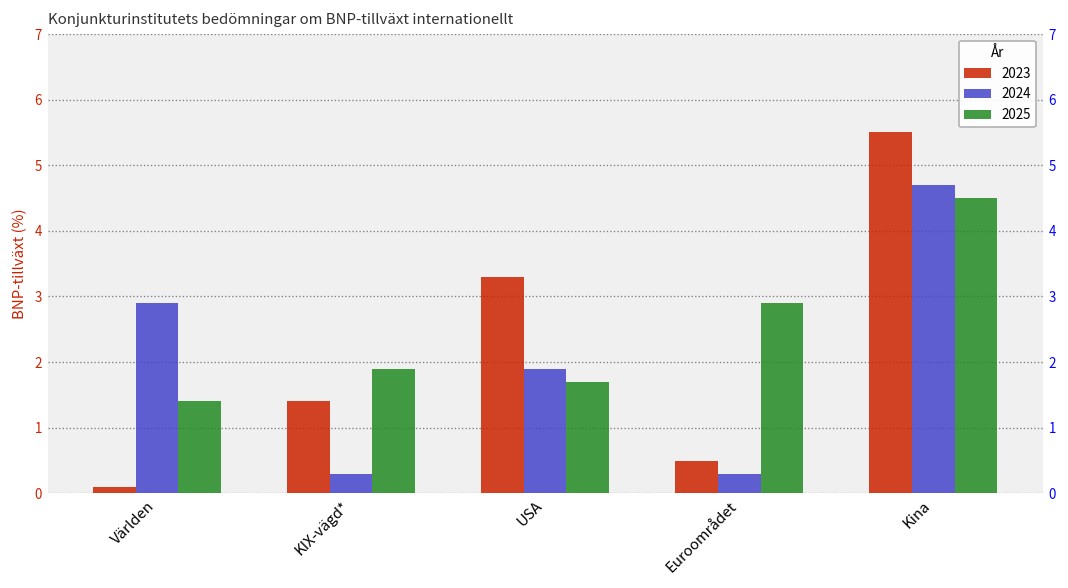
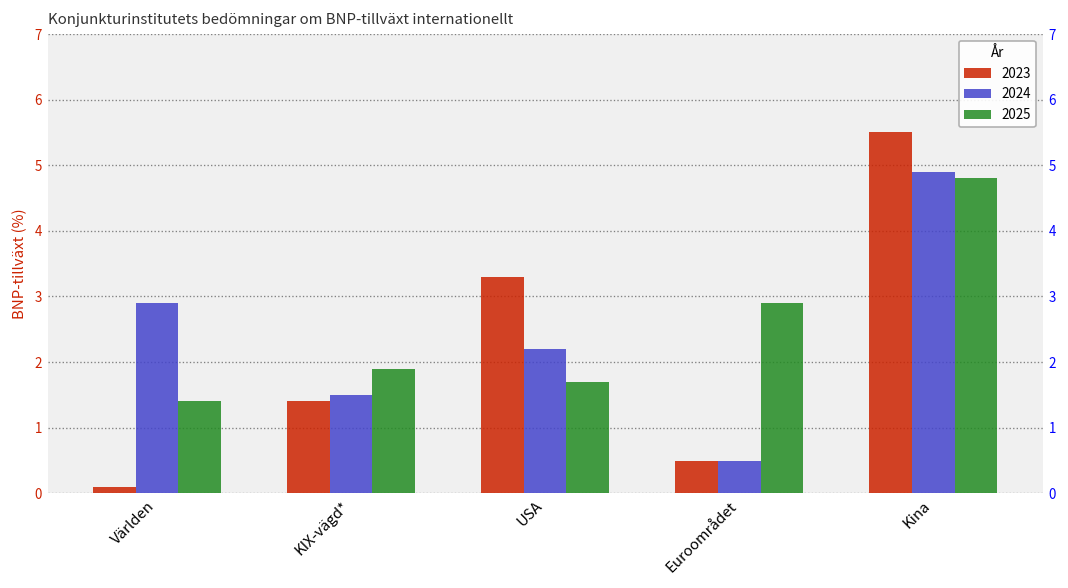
2024, KIX-vägd*: 0.3 -> 1.5
2024, USA: 1.9 -> 2.2
2024, Euroområdet: 0.3 -> 0.5
2024, Kina: 4.7 -> 4.9
2025, Kina: 4.5 -> 4.8
